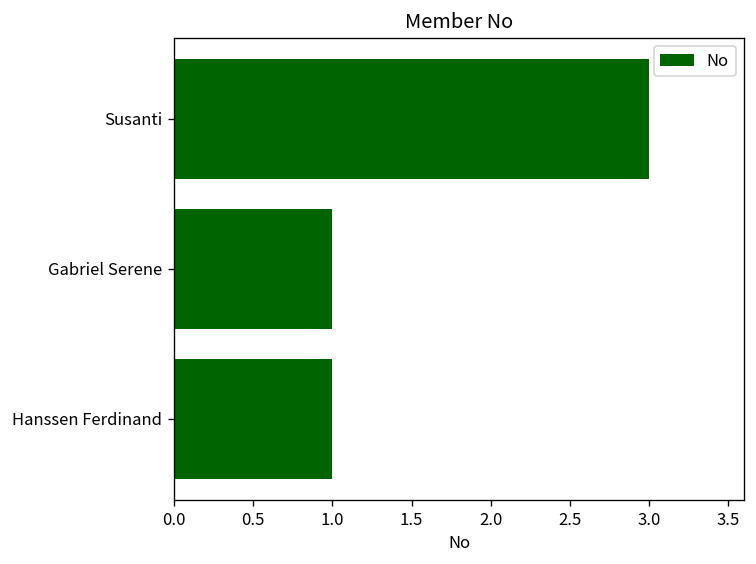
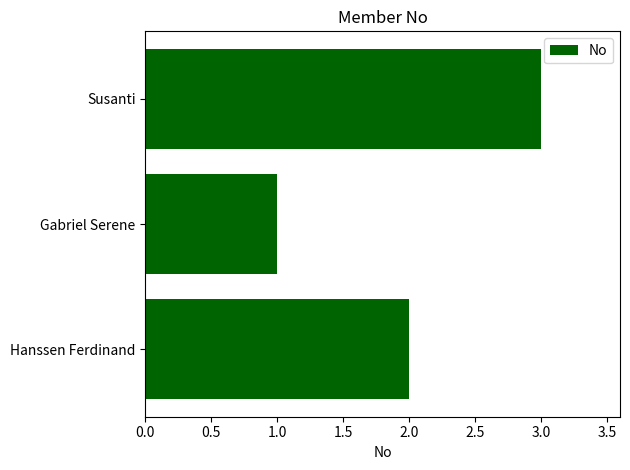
Hanssen Ferdinand: 1 -> 2
